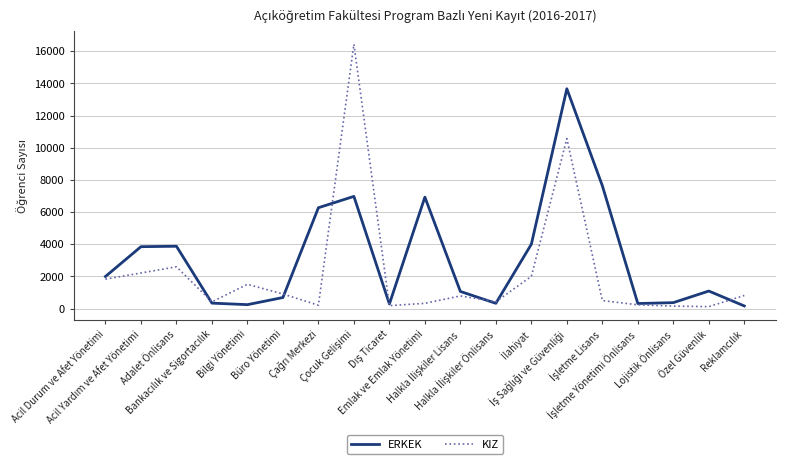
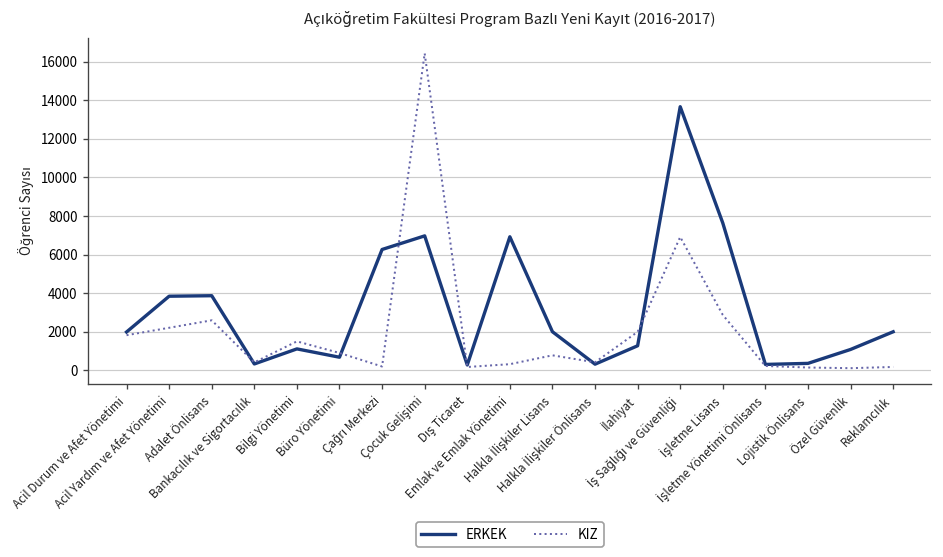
ERKEK, Bilgi Yönetimi: 200 -> 1100
ERKEK, Halkla İlişkiler Lisans: 1100 -> 2000
ERKEK, İlahiyat: 4000 -> 1300
KIZ, İş Sağlığı ve Güvenliği: 10600 -> 6900
KIZ, İşletme Lisans: 500 -> 2900
ERKEK, Reklamcılık: 200 -> 2000
KIZ, Reklamcılık: 800 -> 200
